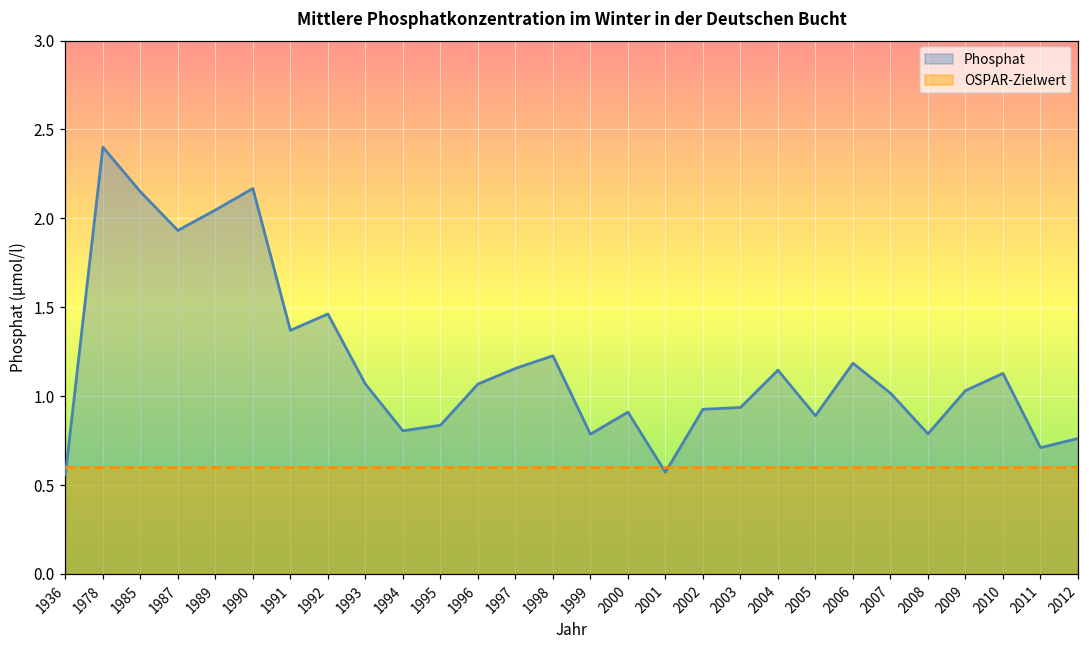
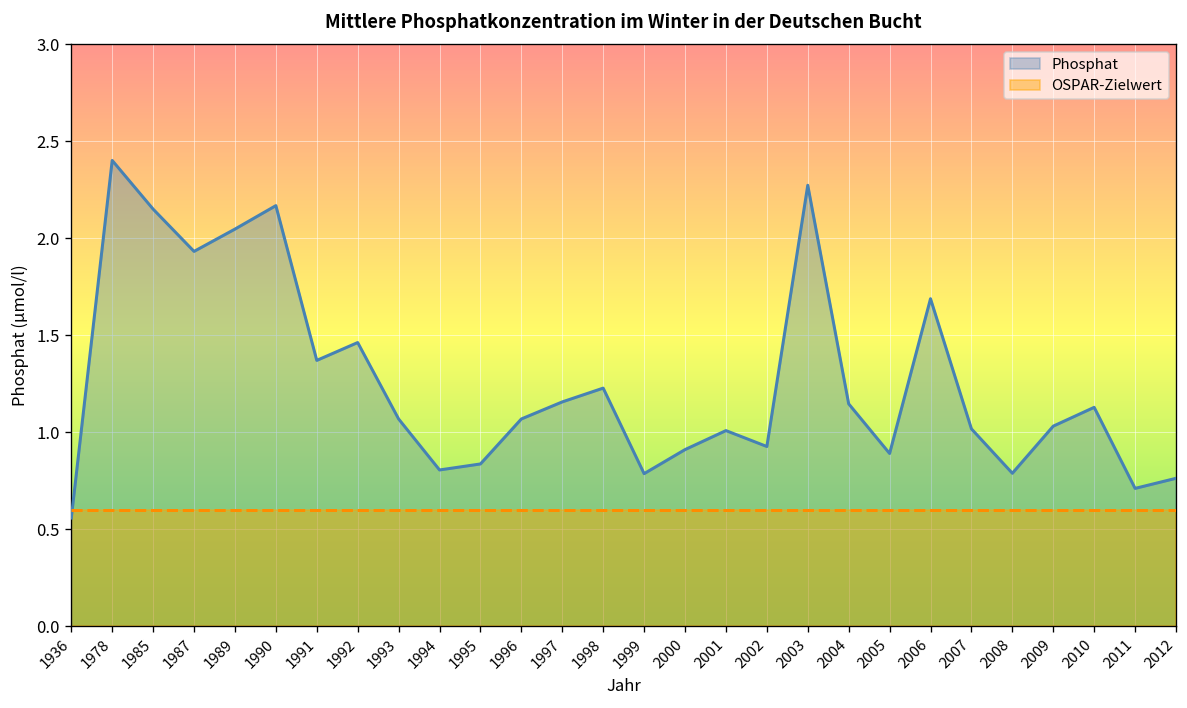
Phosphat, 2001: 0.57 -> 1.01
Phosphat, 2003: 0.94 -> 2.27
Phosphat, 2006: 1.19 -> 1.69
